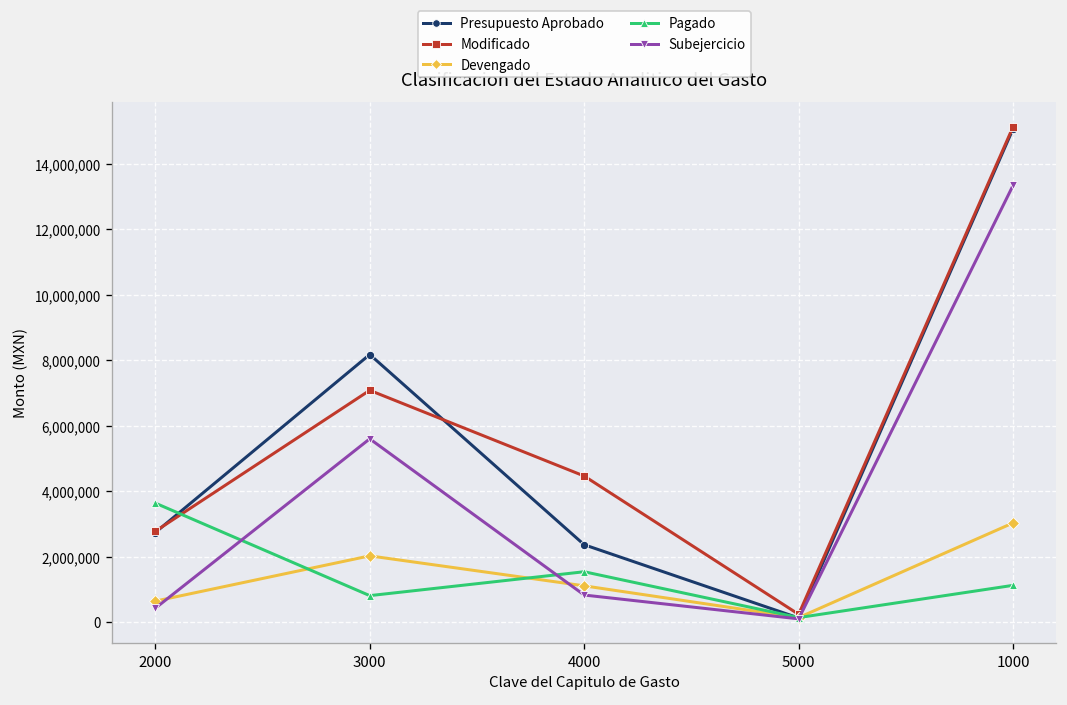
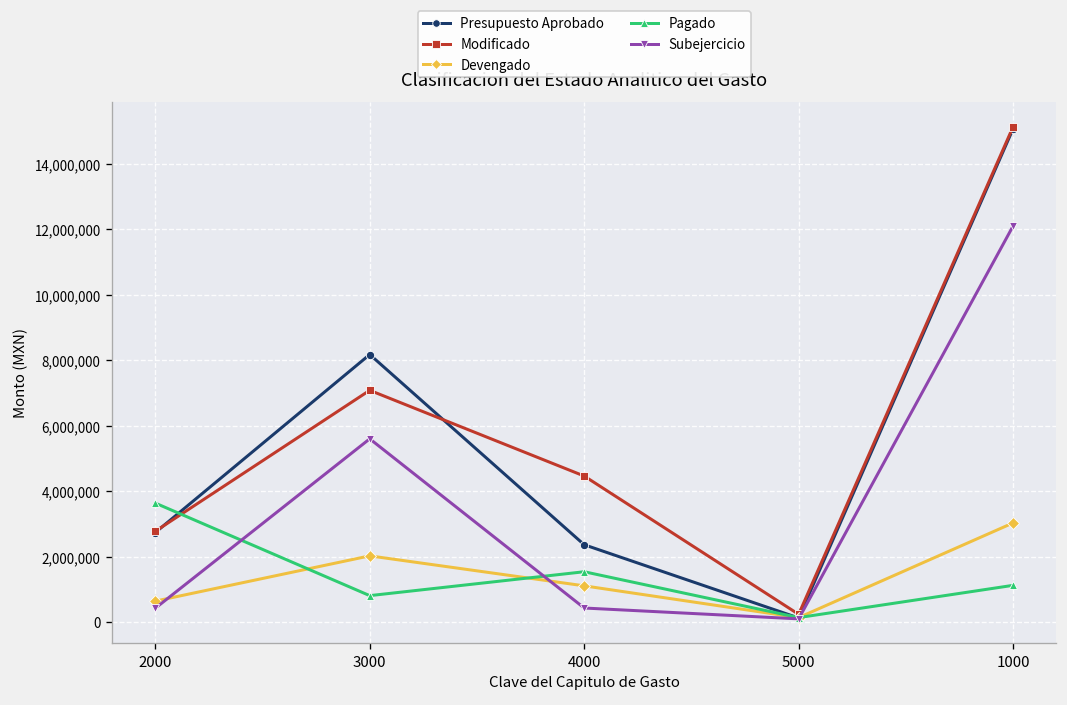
Subejercicio, 4000: 800,000 -> 400,000
Subejercicio, 1000: 13,300,000 -> 12,100,000
